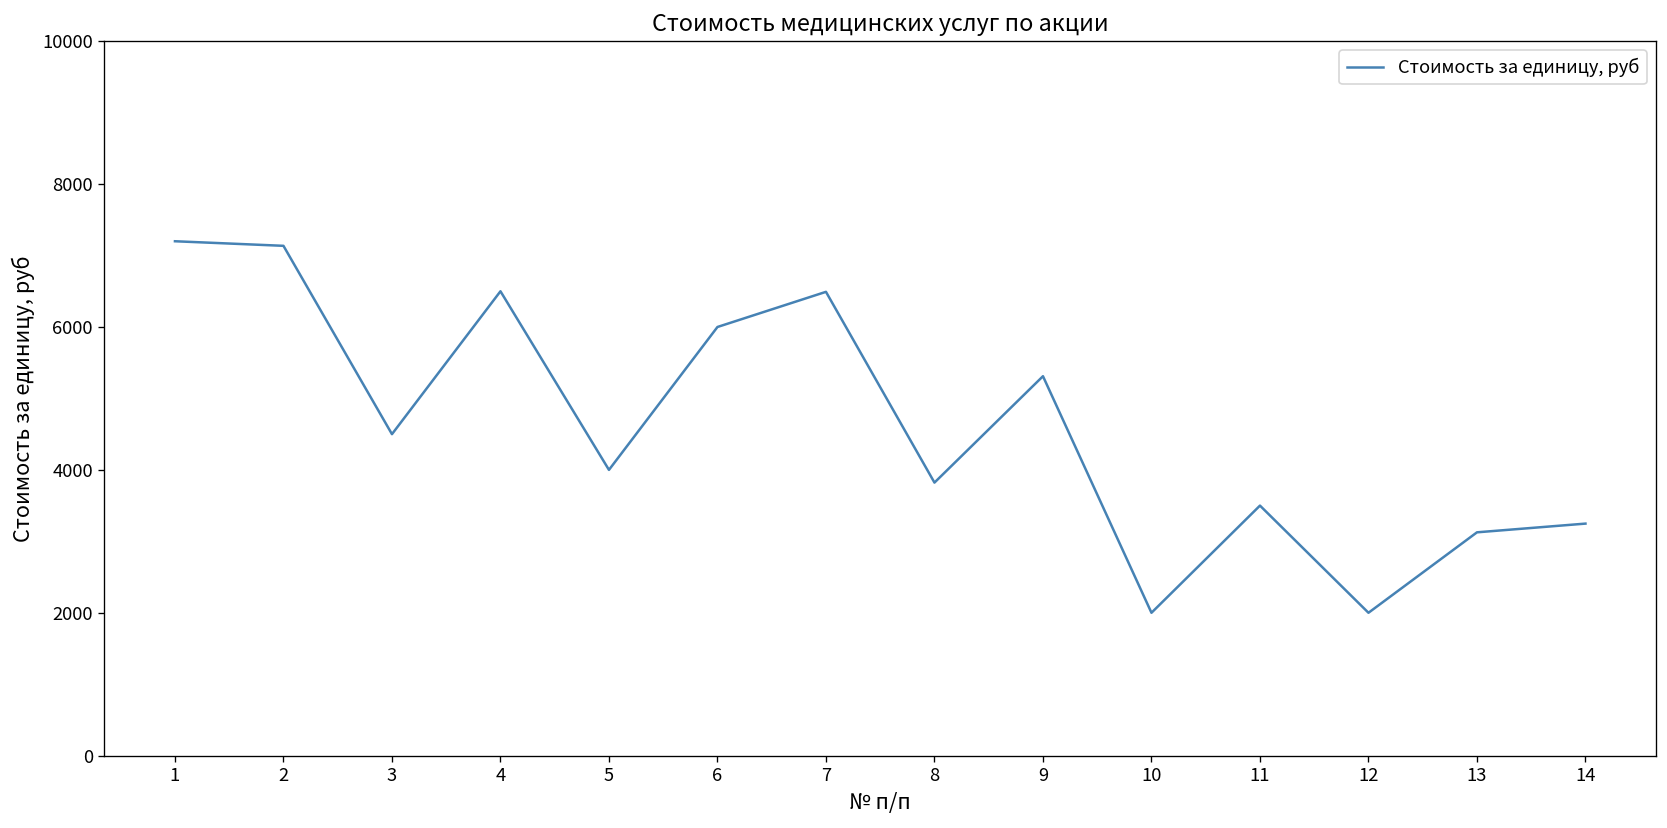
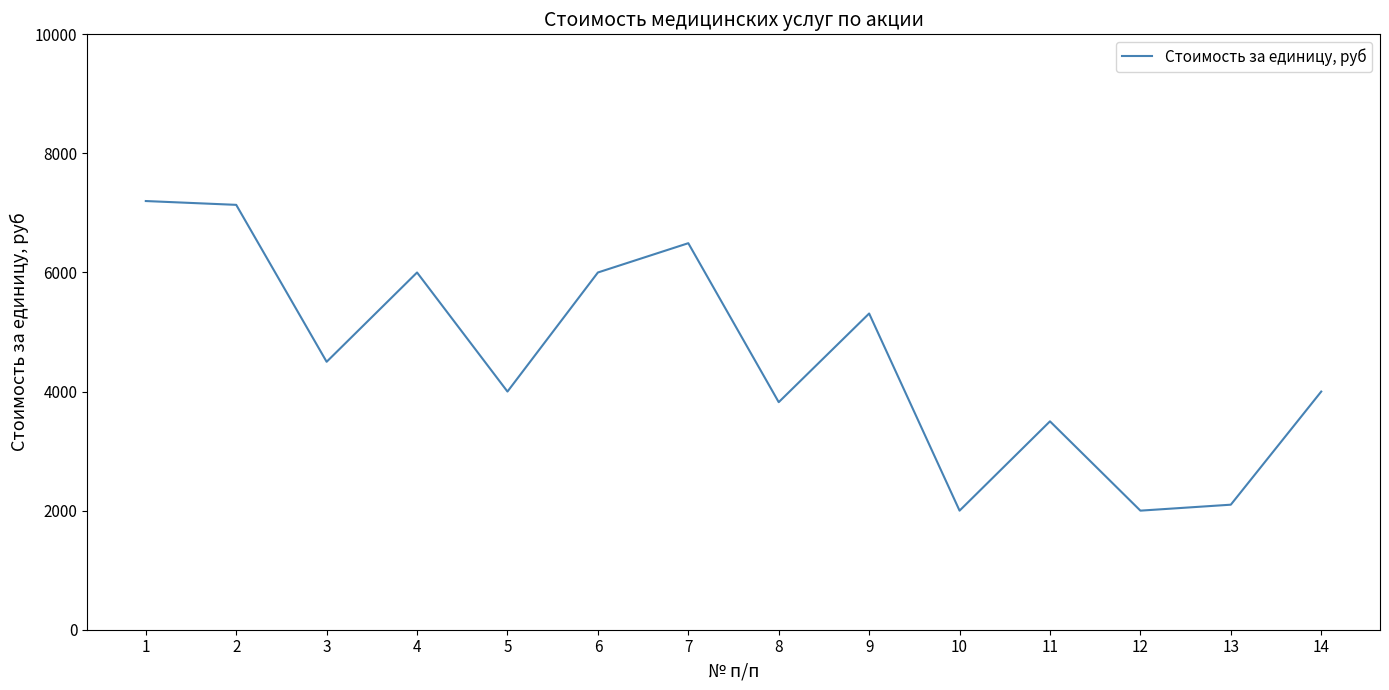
4: 6500 -> 6000
13: 3100 -> 2100
14: 3200 -> 4000
